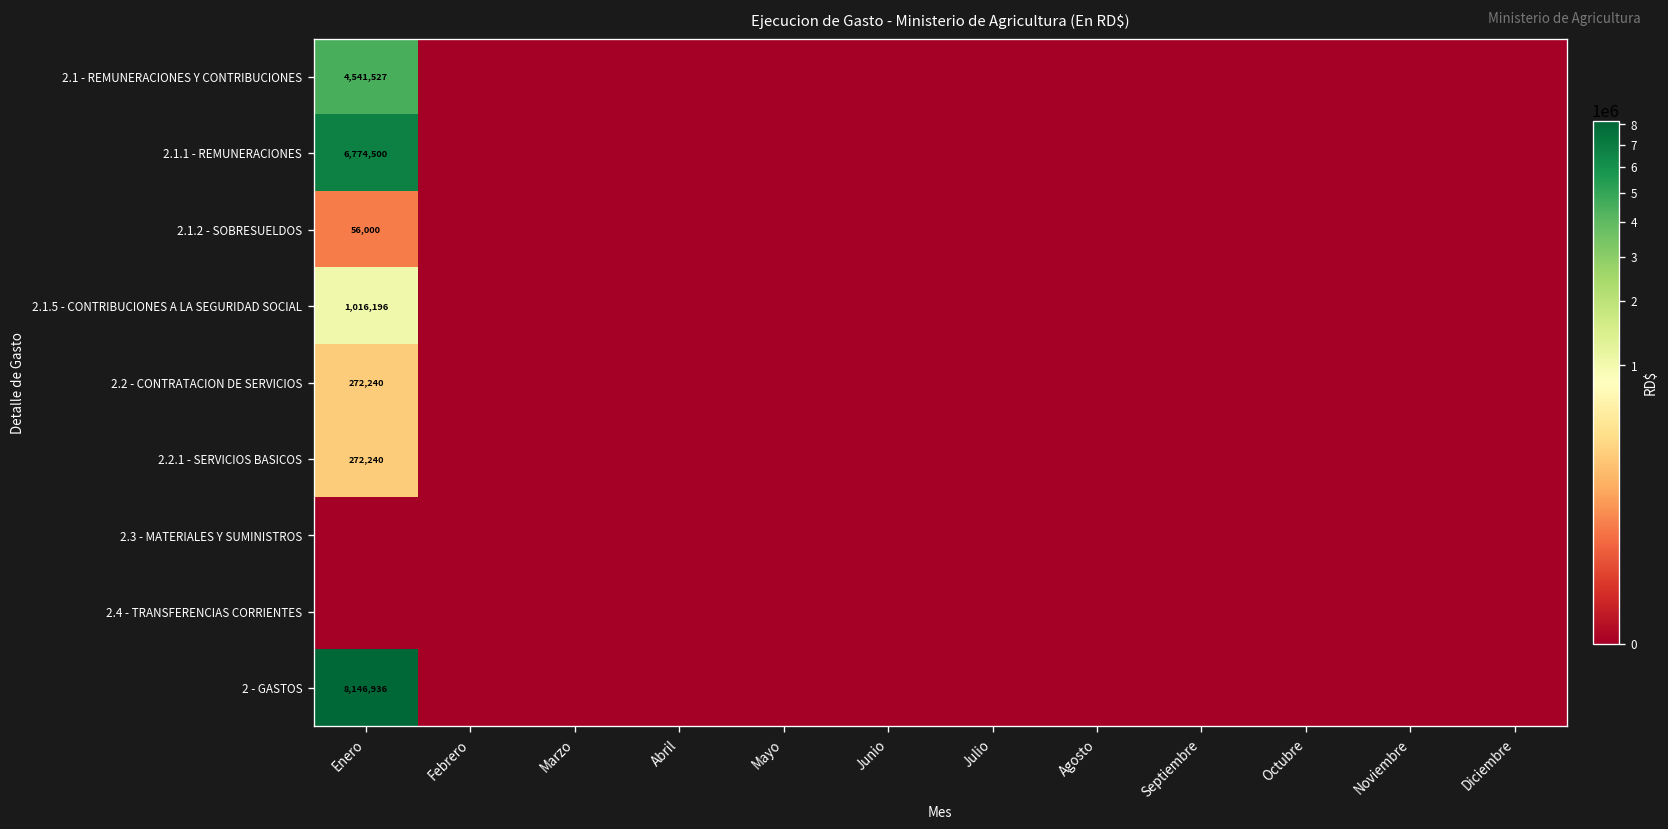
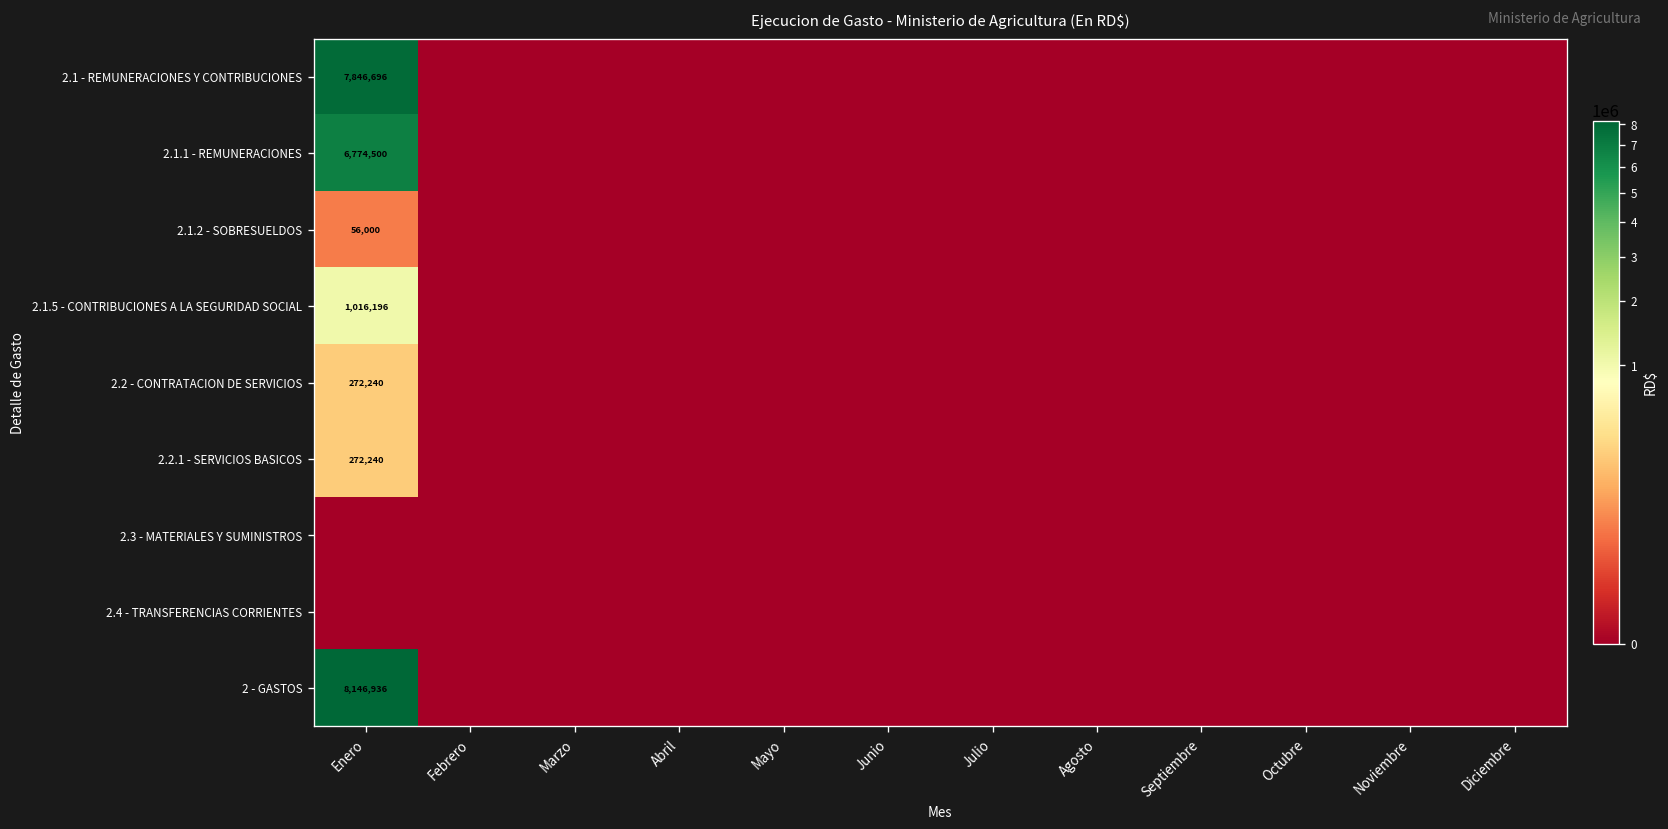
2.1 - REMUNERACIONES Y CONTRIBUCIONES, Enero: 4,541,527 -> 7,846,696
